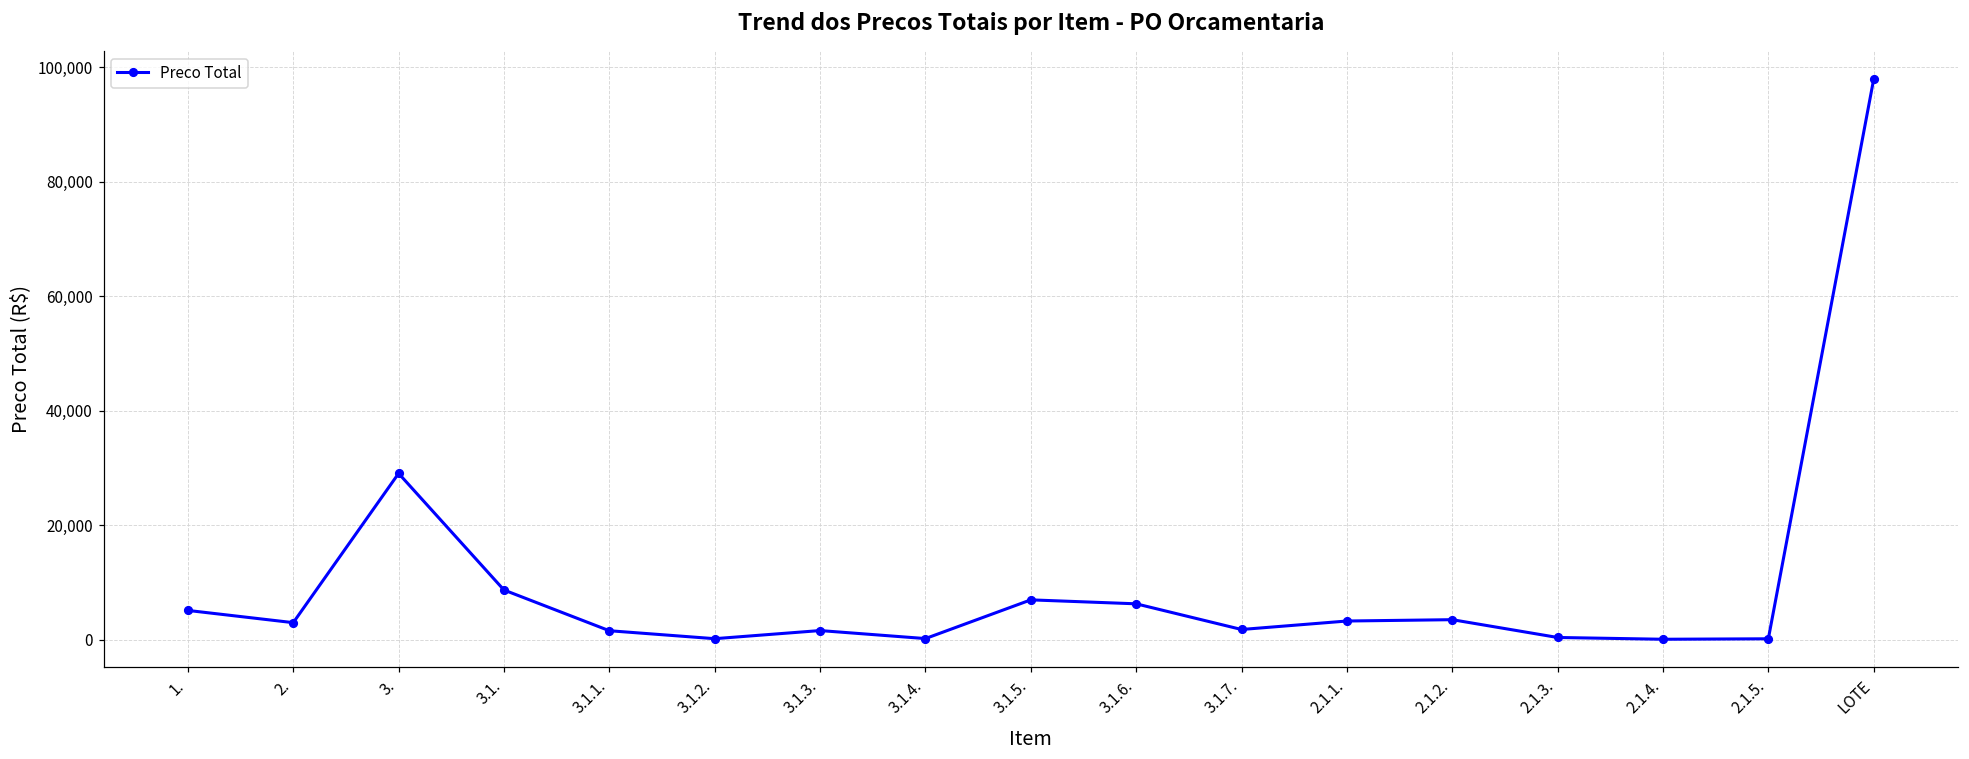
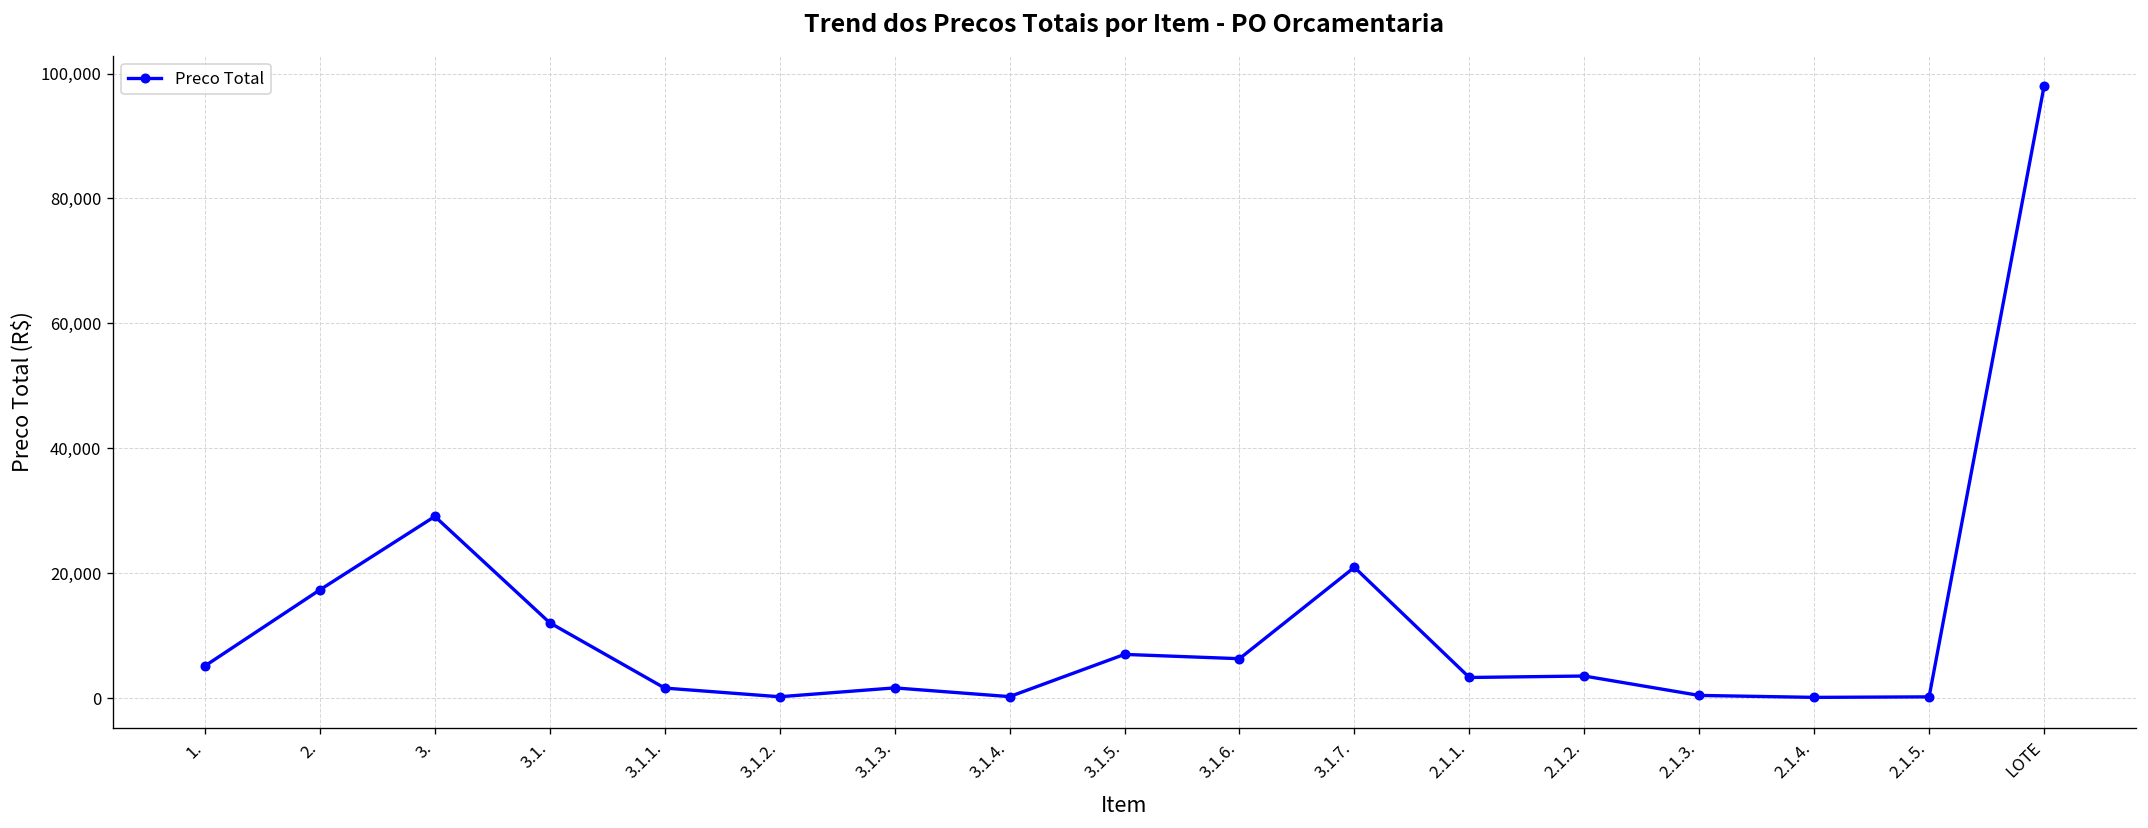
2.: 3,000 -> 17,000
3.1.: 9,000 -> 12,000
3.1.7.: 2,000 -> 21,000
